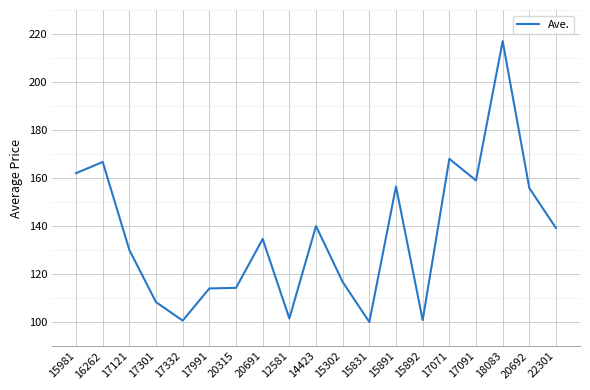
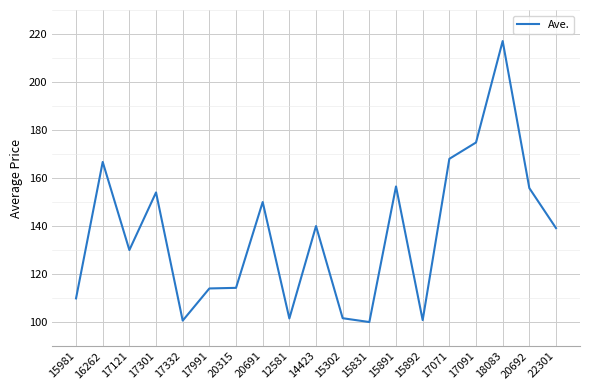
15981: 162 -> 110
17301: 108 -> 154
20691: 135 -> 150
15302: 117 -> 102
17091: 159 -> 175
